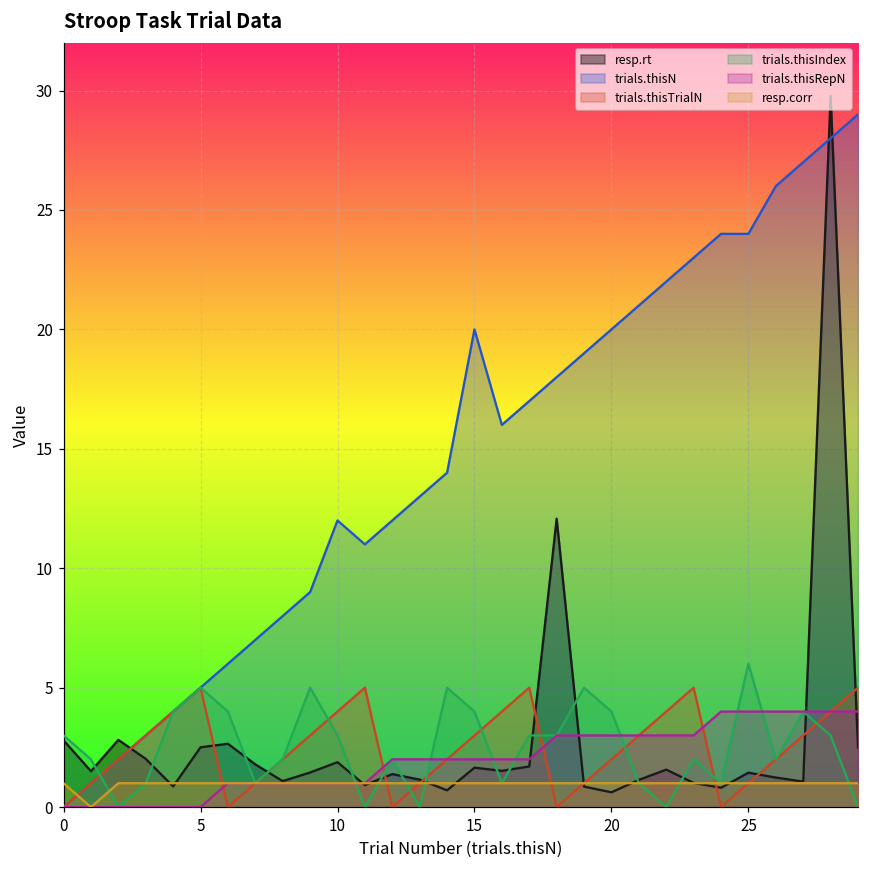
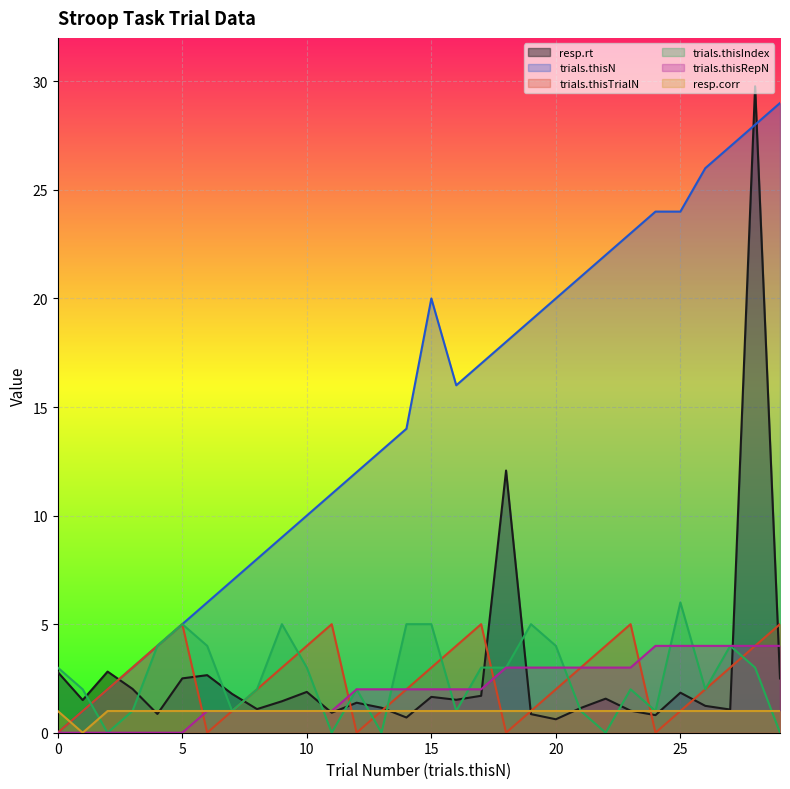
trials.thisN, 10: 12 -> 10
trials.thisIndex, 15: 4 -> 5
resp.rt, 25: 1.4 -> 1.8
